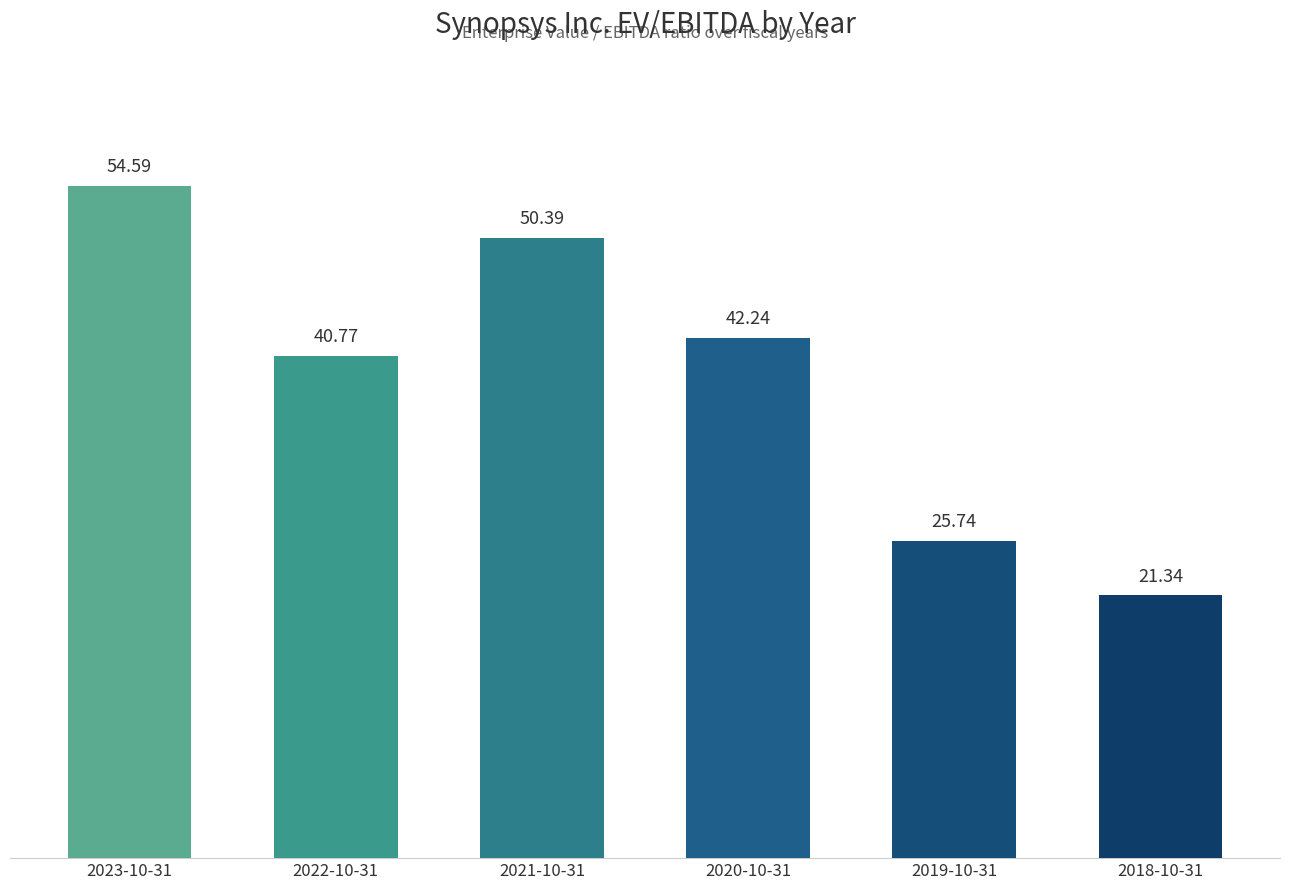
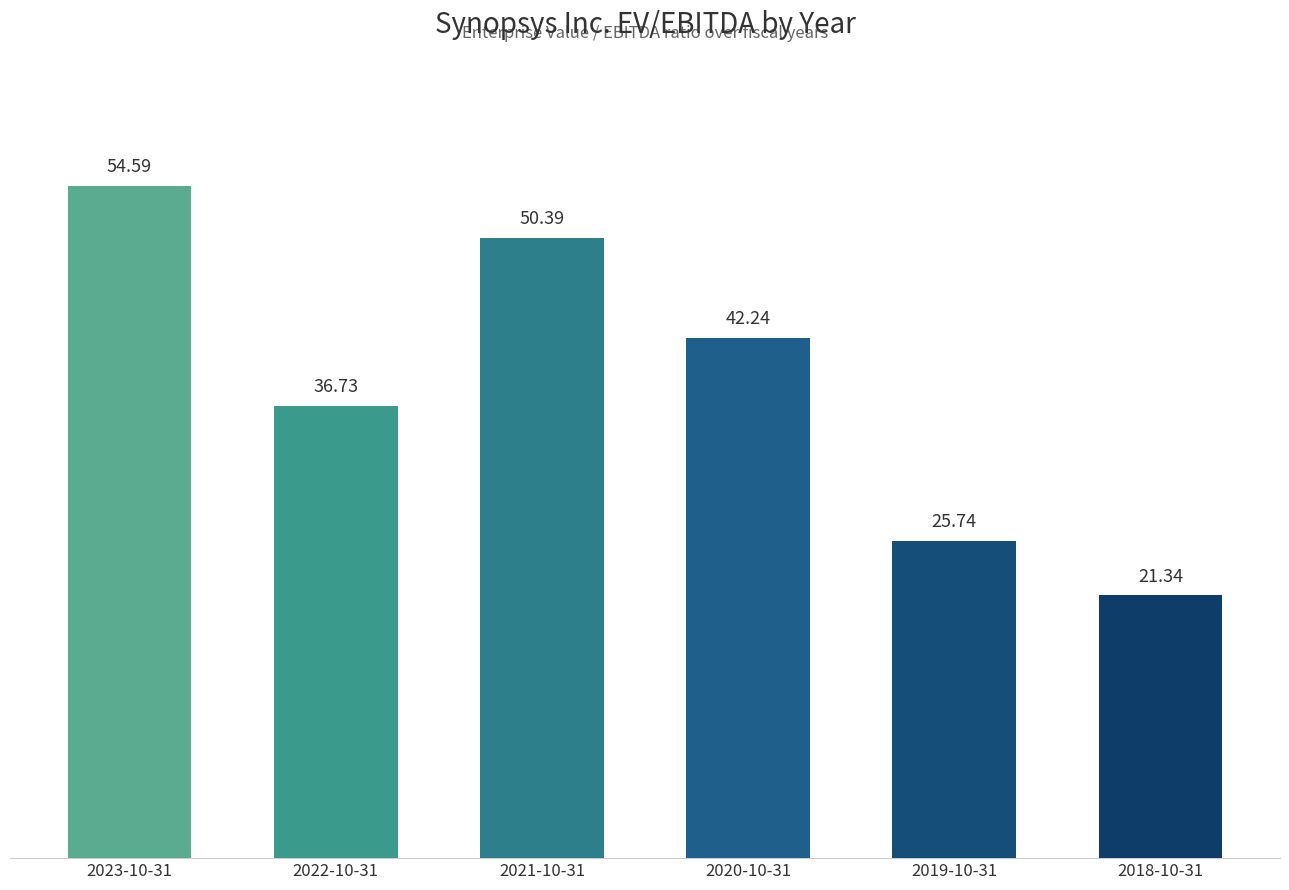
2022-10-31: 40.77 -> 36.73
